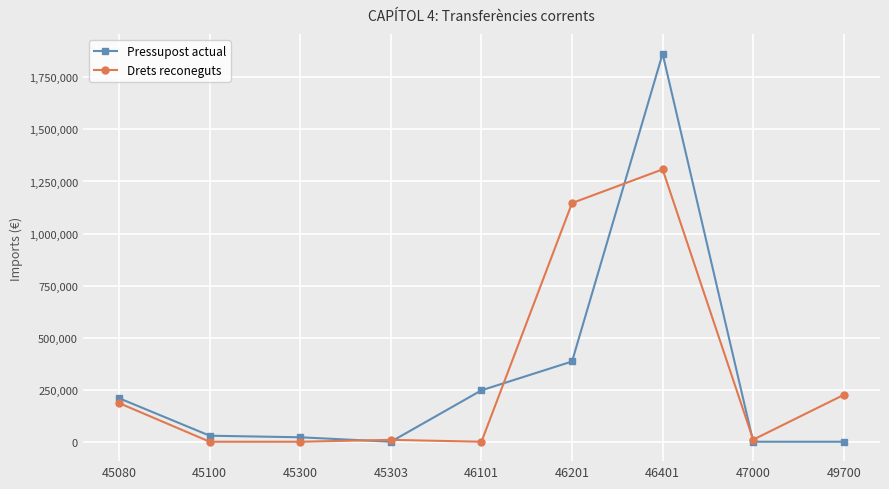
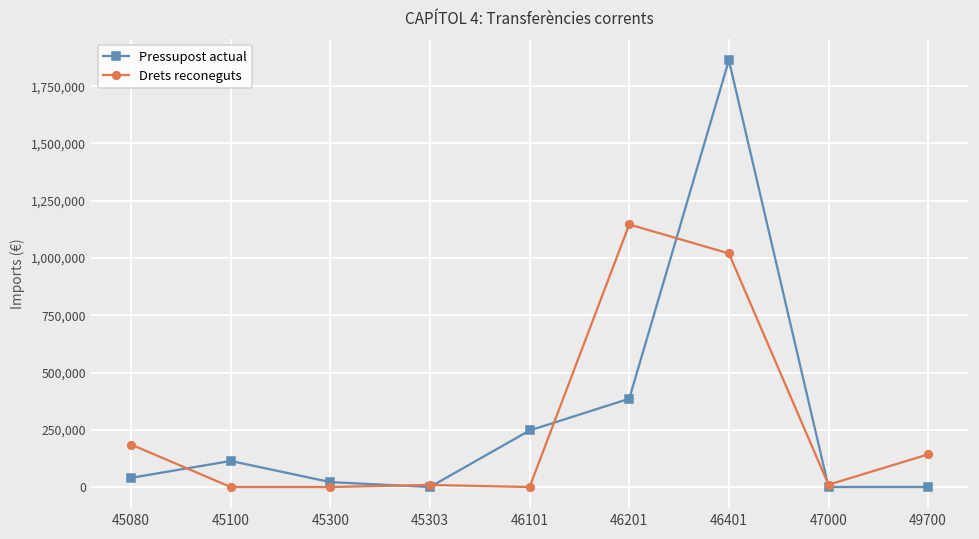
Pressupost actual, 45080: 210,000 -> 40,000
Pressupost actual, 45100: 30,000 -> 110,000
Drets reconeguts, 46401: 1,310,000 -> 1,020,000
Drets reconeguts, 49700: 230,000 -> 140,000
